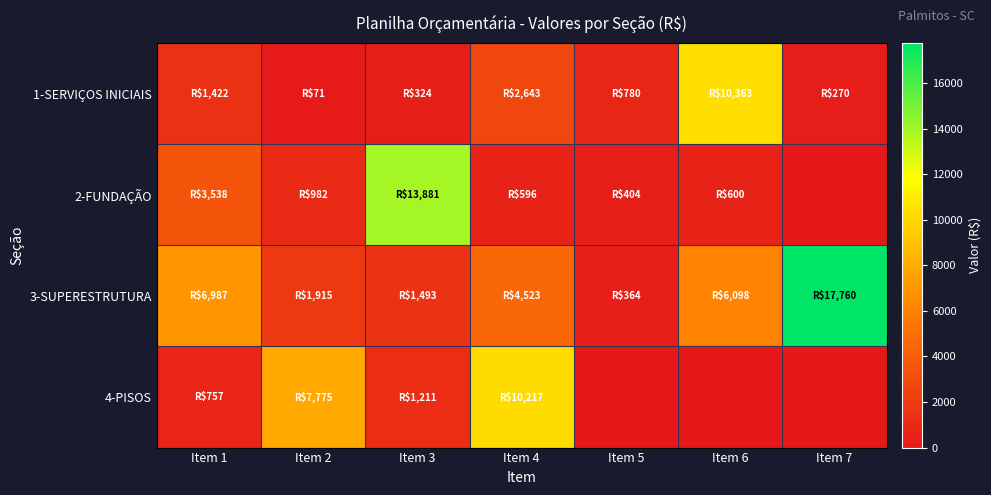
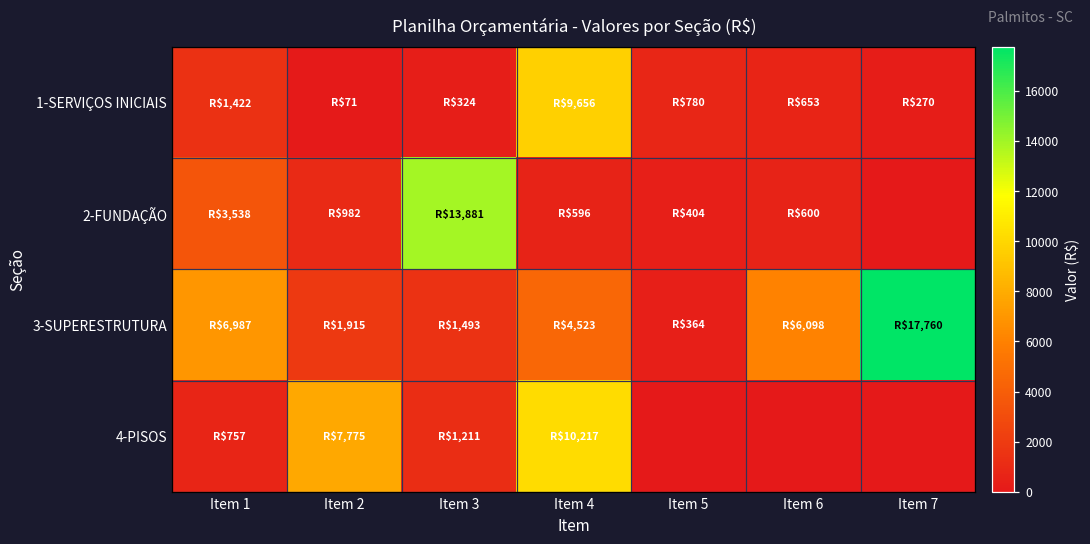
1-SERVIÇOS INICIAIS, Item 4: $2,643 -> $9,656
1-SERVIÇOS INICIAIS, Item 6: $10,363 -> $653
